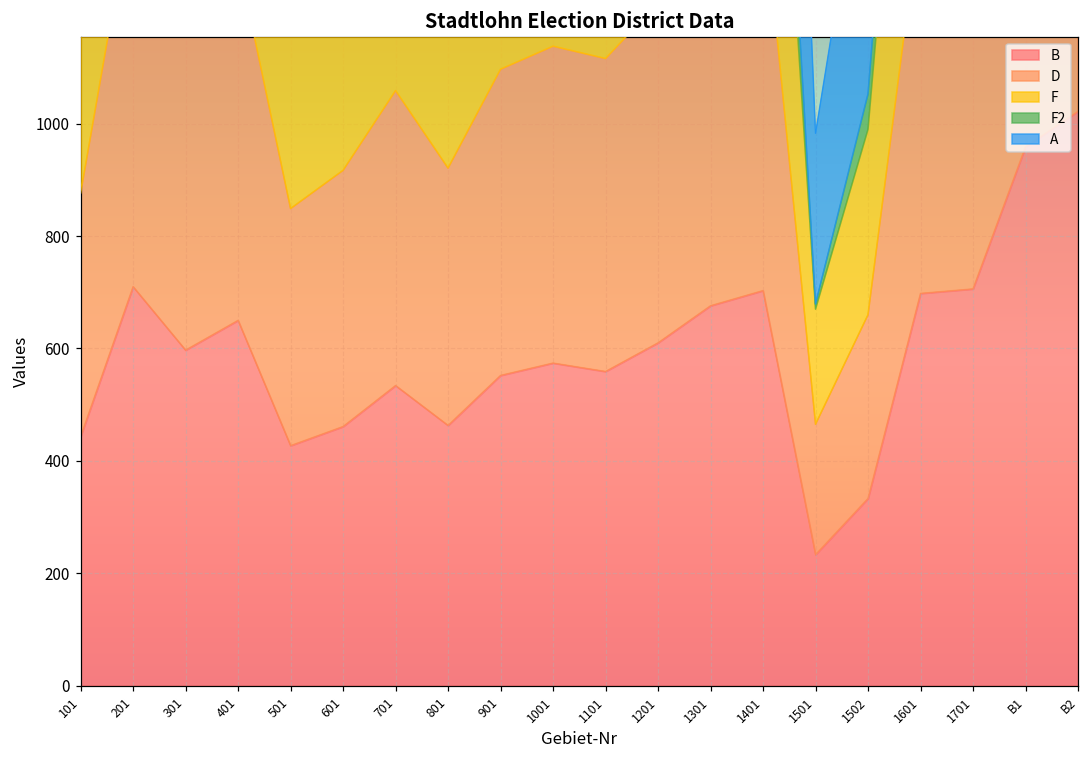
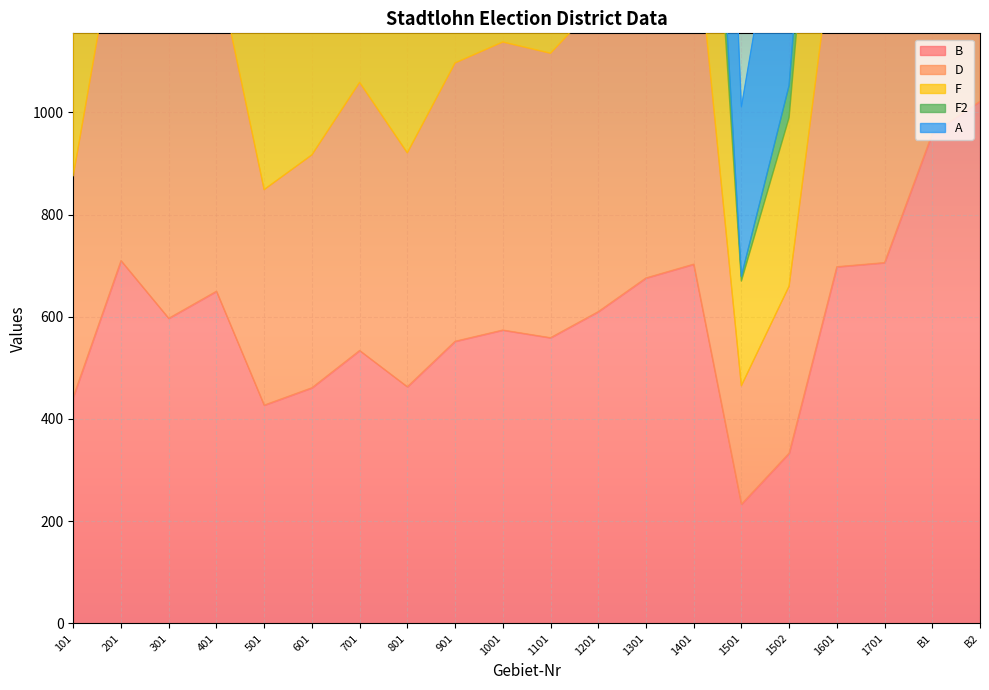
A, 1501: 300 -> 330
